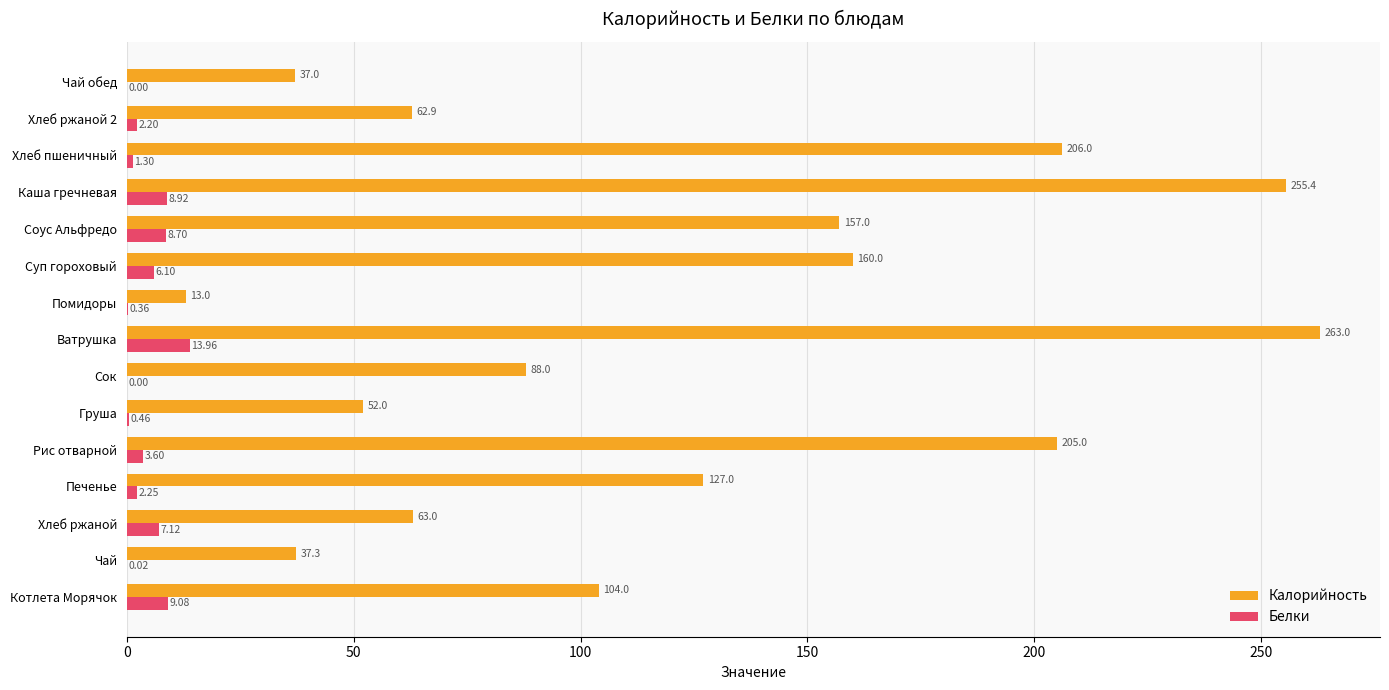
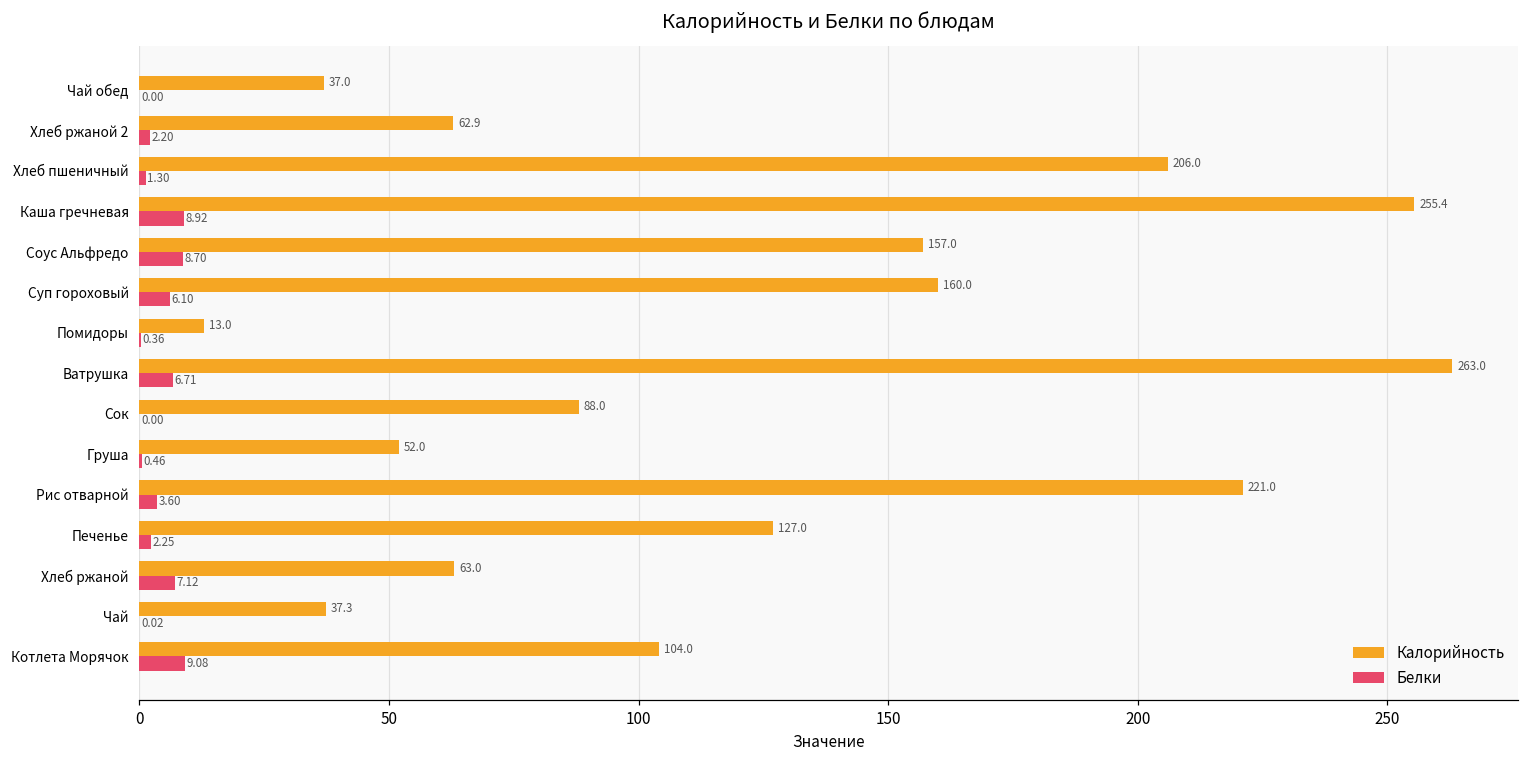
Белки, Ватрушка: 13.96 -> 6.71
Калорийность, Рис отварной: 205.0 -> 221.0
